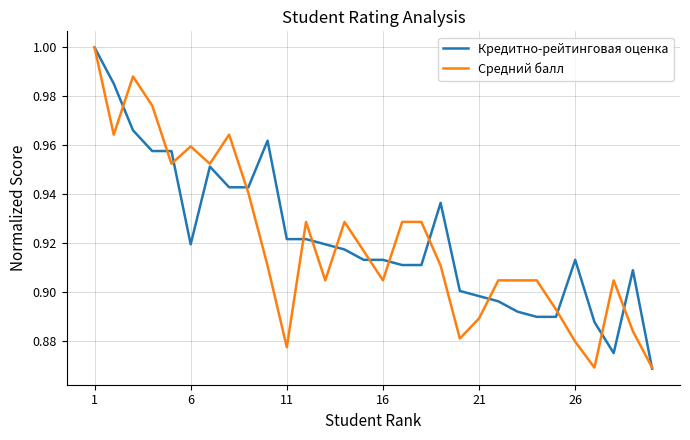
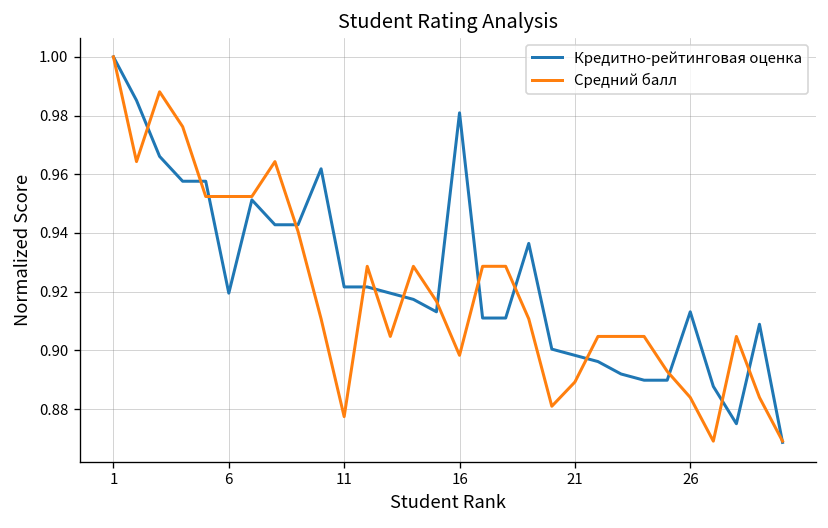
Средний балл, 6: 0.959 -> 0.952
Кредитно-рейтинговая оценка, 16: 0.913 -> 0.981
Средний балл, 16: 0.905 -> 0.898
Средний балл, 26: 0.880 -> 0.884
